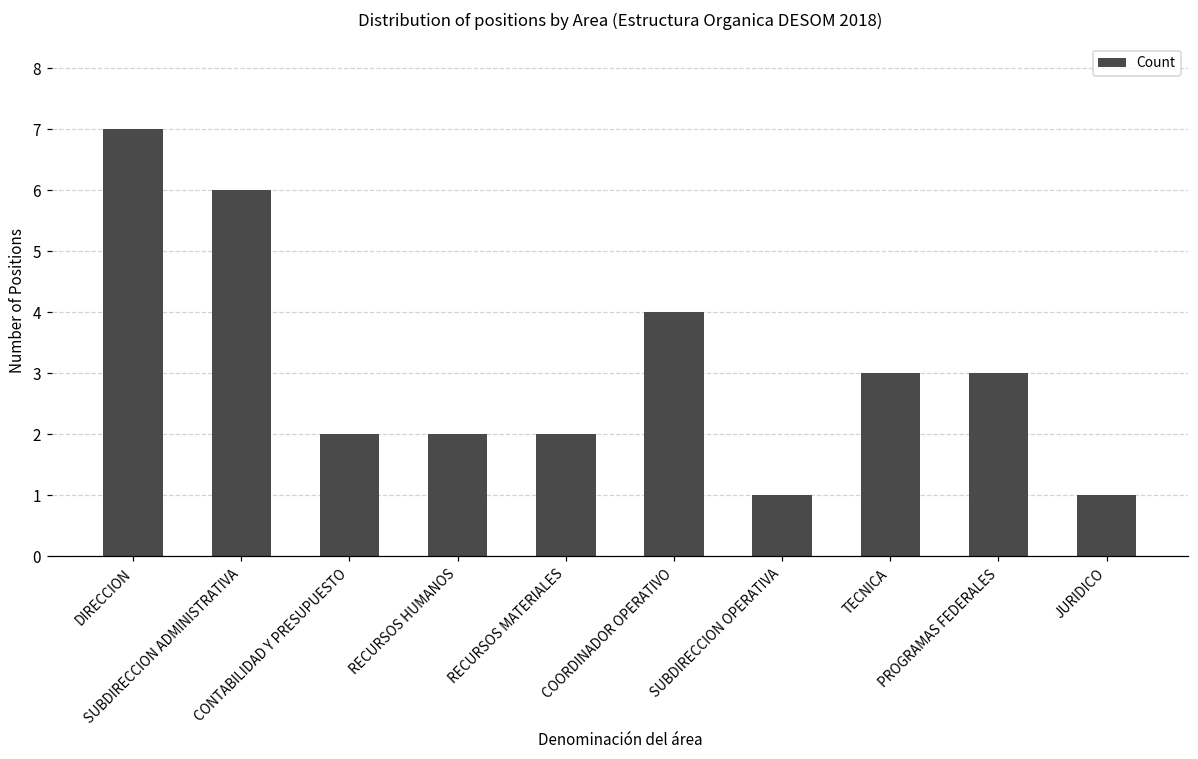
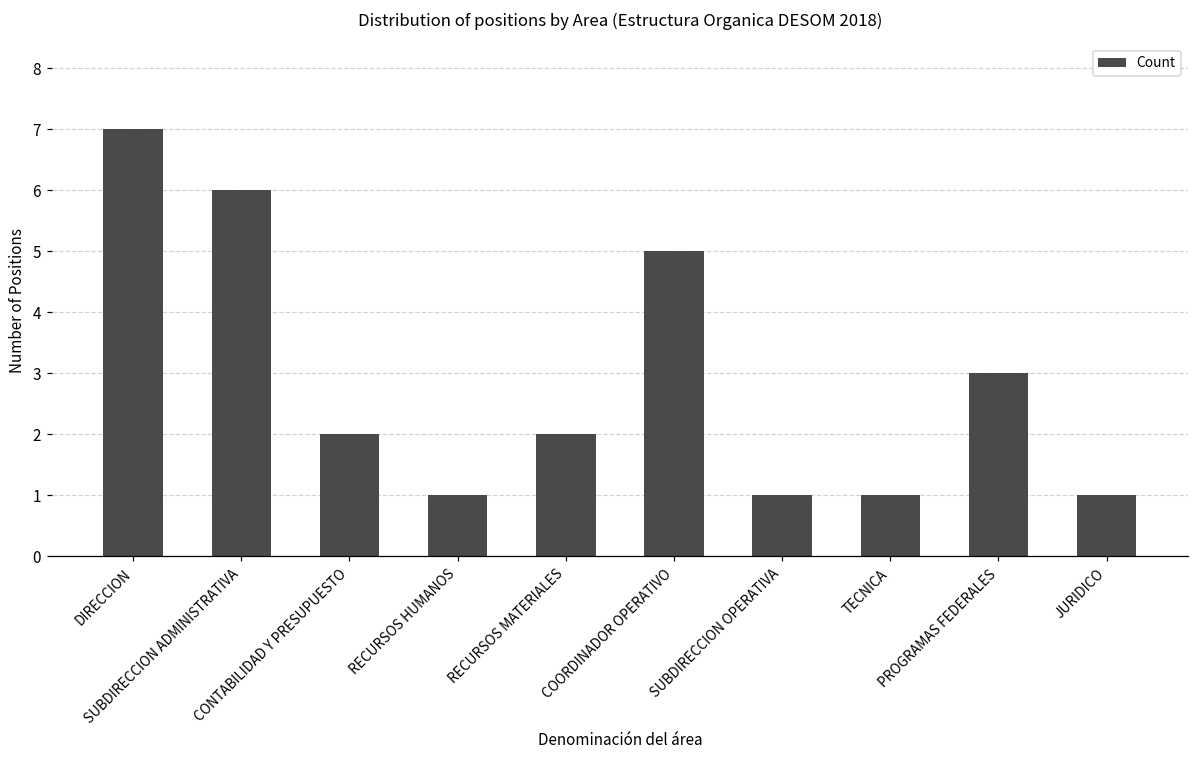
RECURSOS HUMANOS: 2 -> 1
COORDINADOR OPERATIVO: 4 -> 5
TECNICA: 3 -> 1
